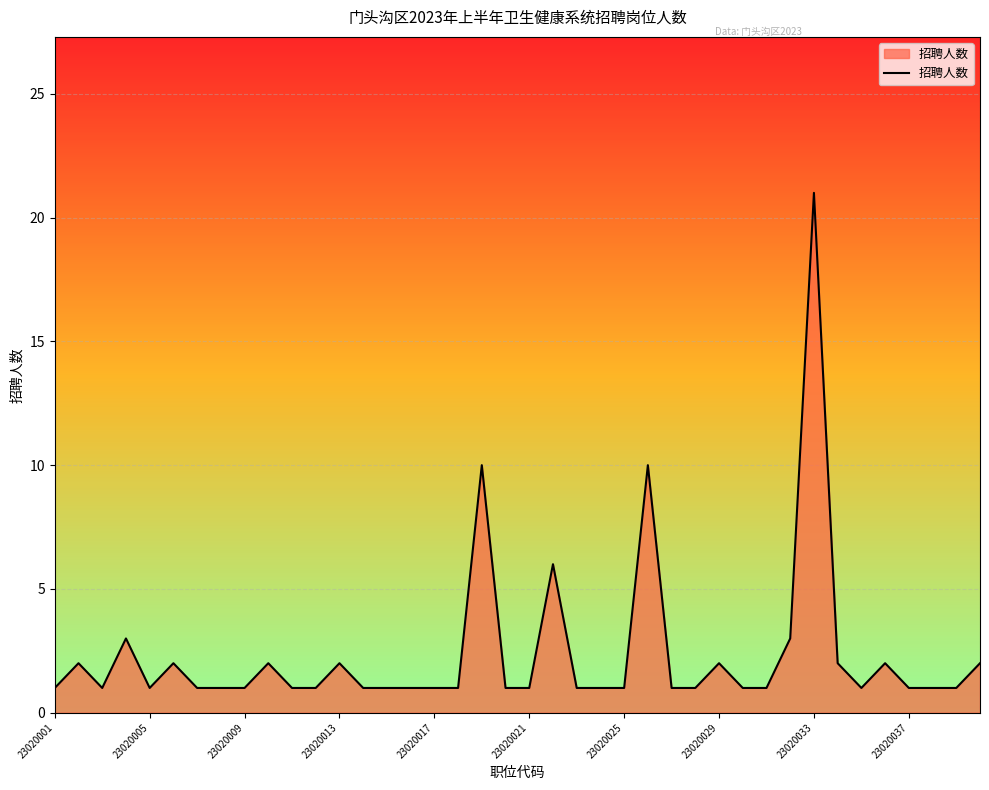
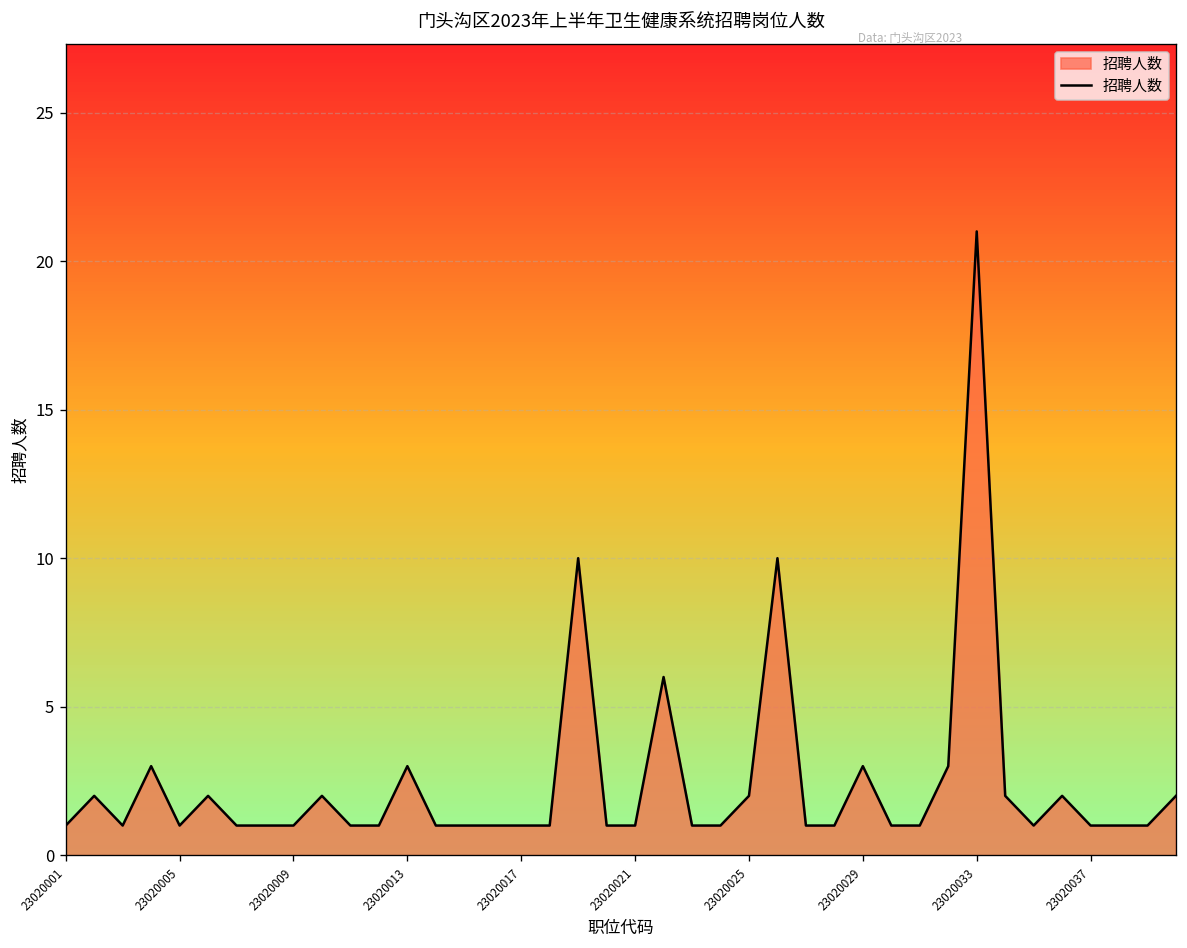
23020013: 2 -> 3
23020025: 1 -> 2
23020029: 2 -> 3
